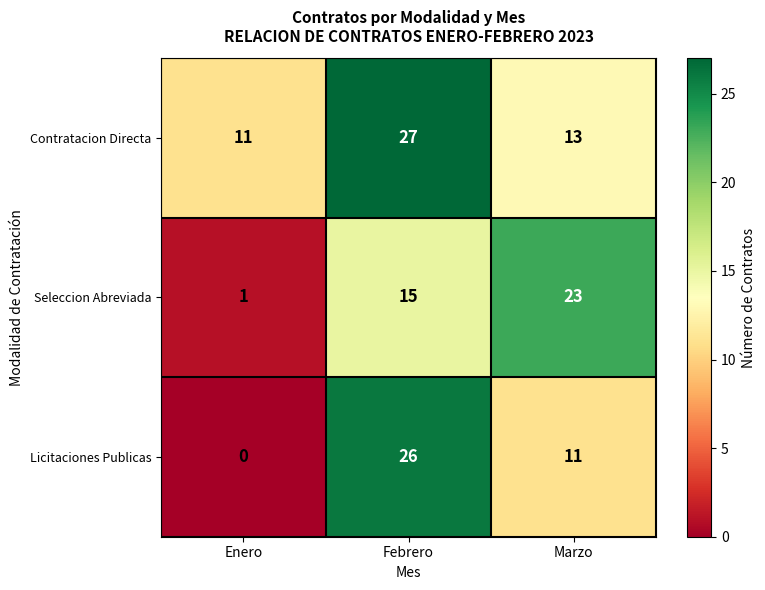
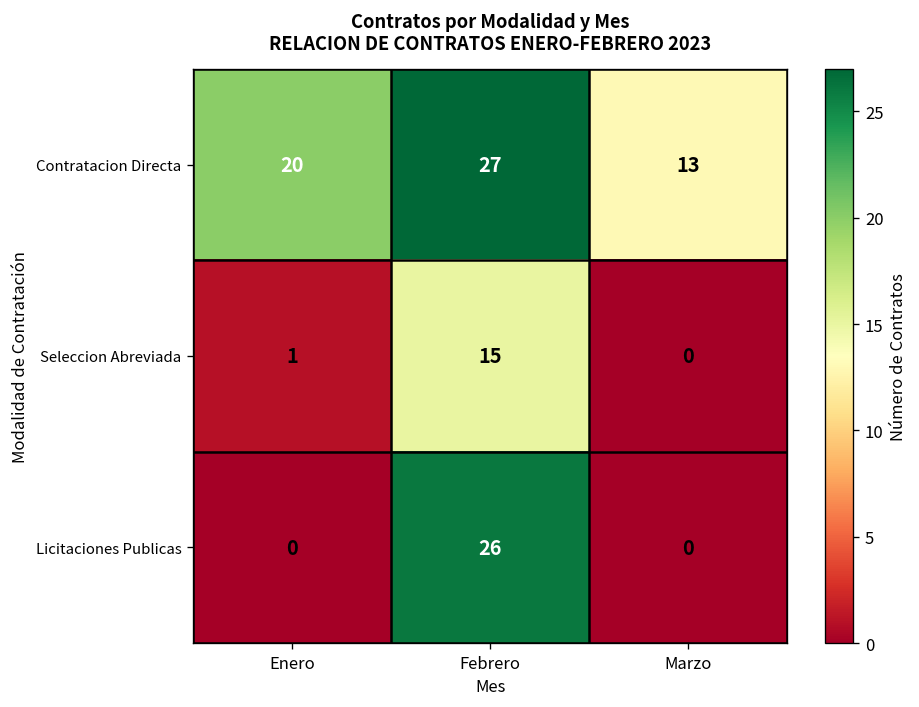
Contratacion Directa, Enero: 11 -> 20
Seleccion Abreviada, Marzo: 23 -> 0
Licitaciones Publicas, Marzo: 11 -> 0
